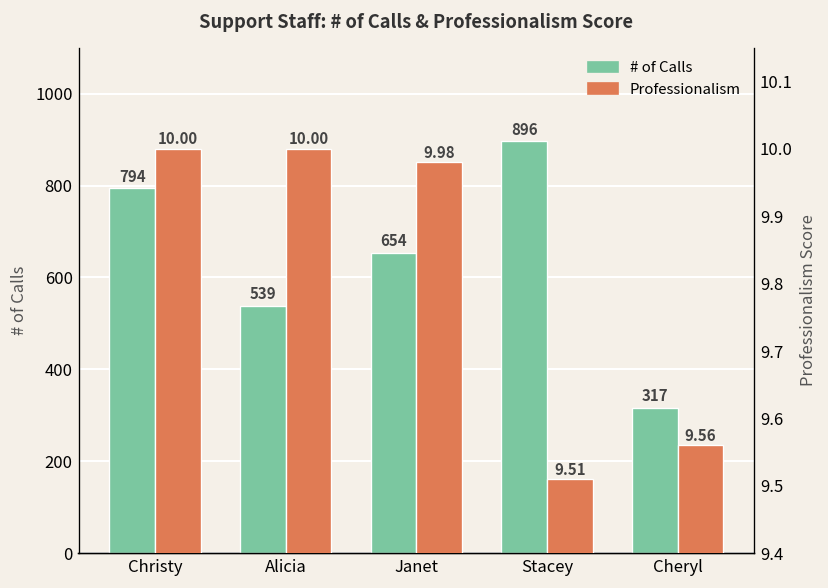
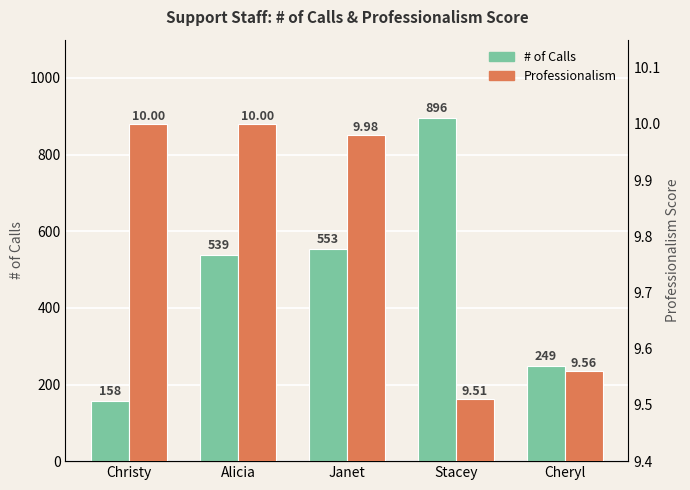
# of Calls, Christy: 794 -> 158
# of Calls, Janet: 654 -> 553
# of Calls, Cheryl: 317 -> 249
